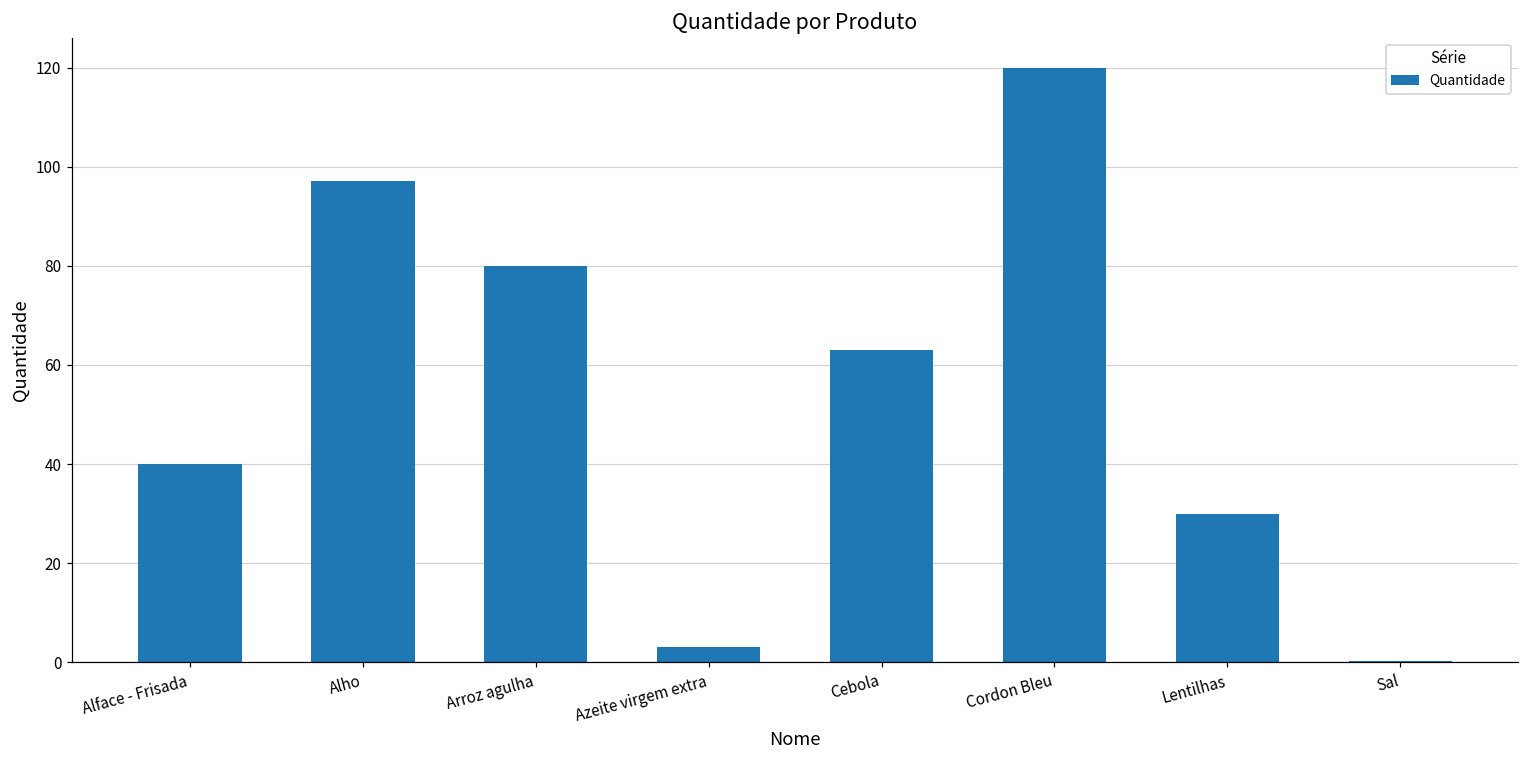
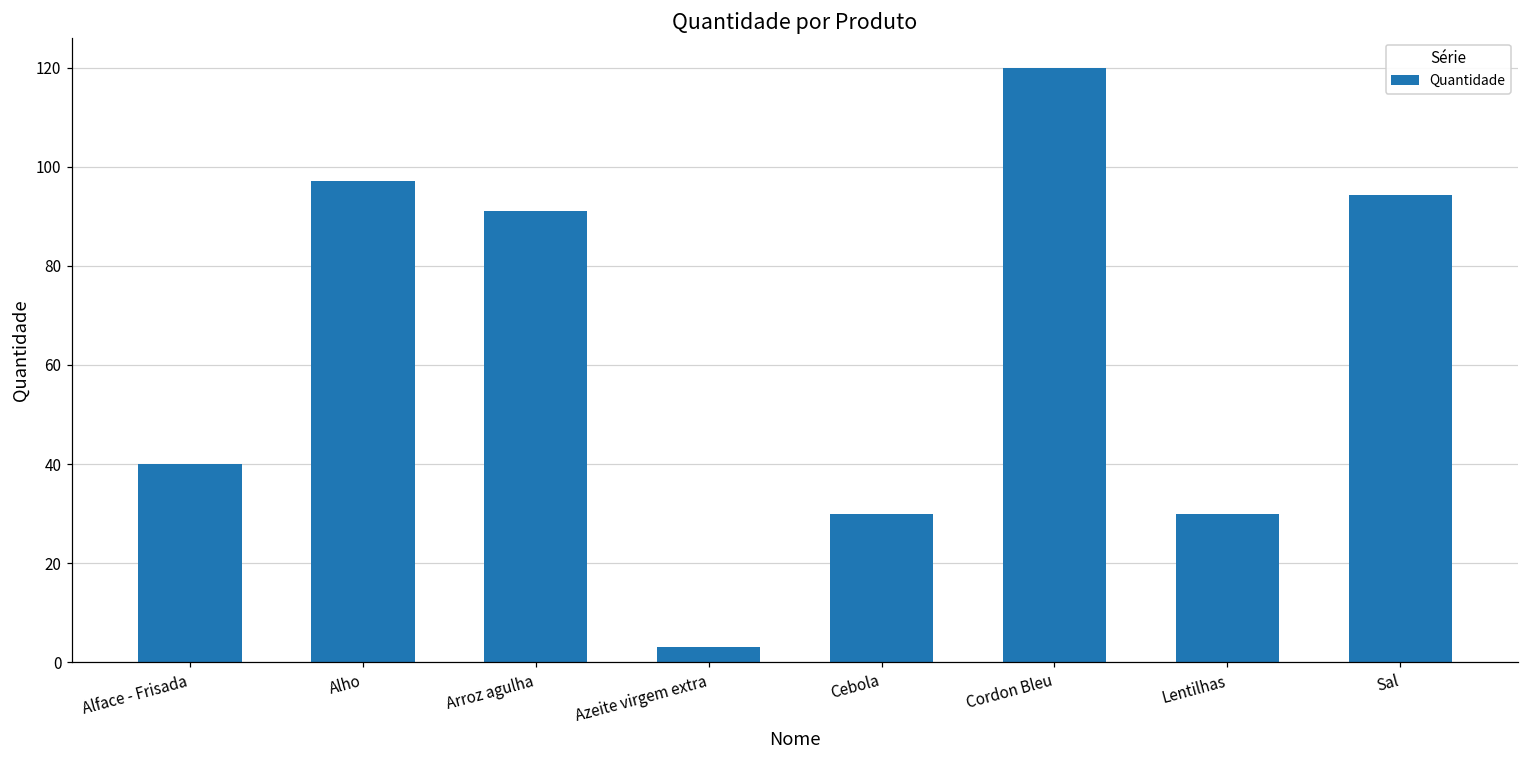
Arroz agulha: 80 -> 91
Cebola: 63 -> 30
Sal: 0 -> 94
